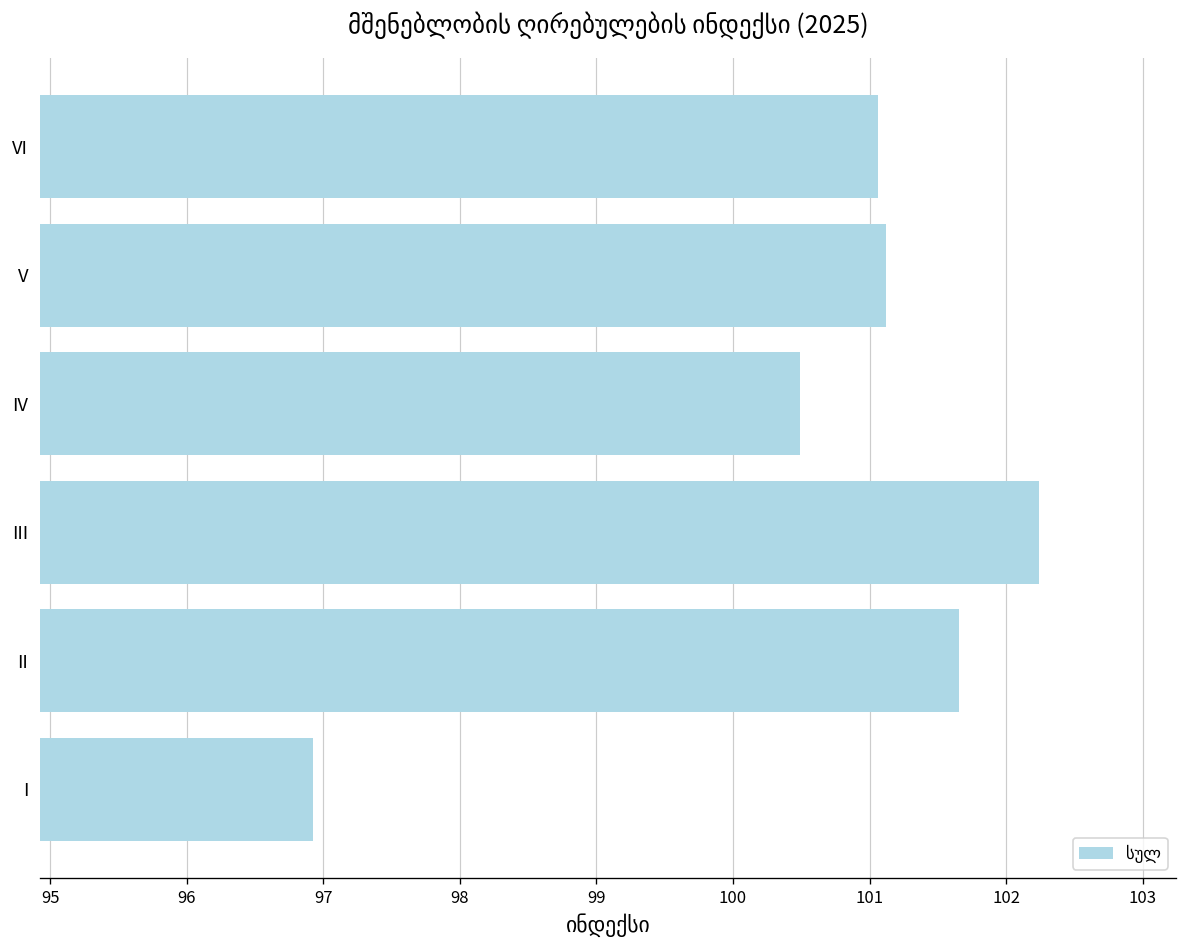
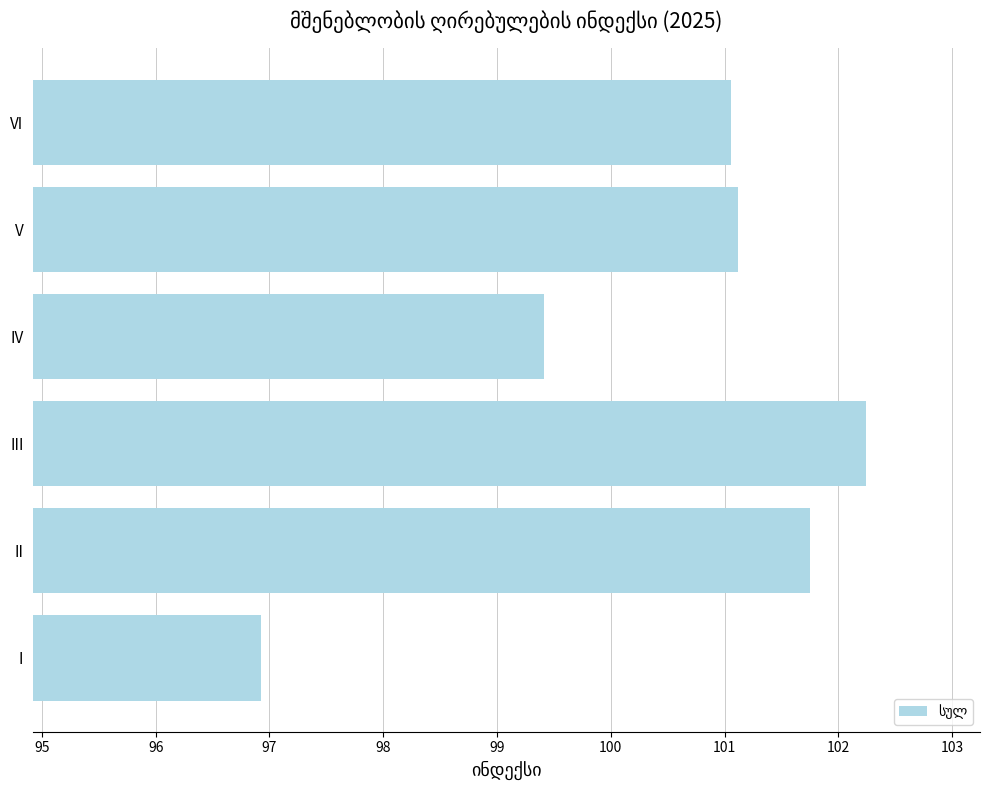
IV: 100.49 -> 99.41
II: 101.65 -> 101.75
